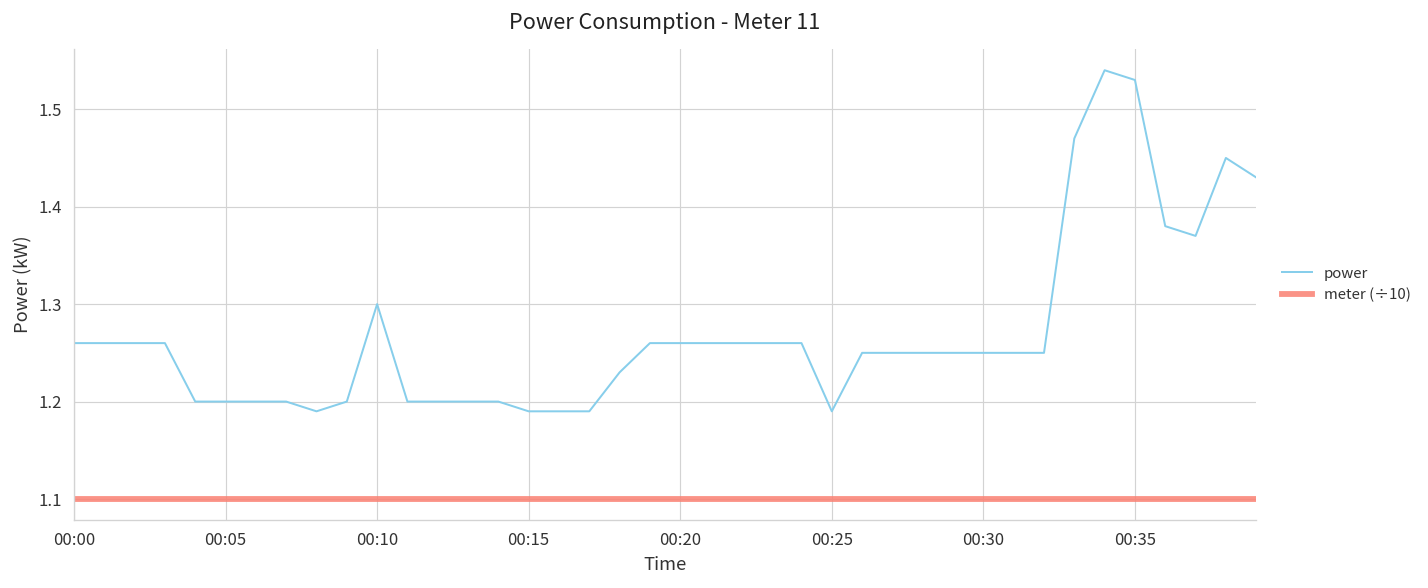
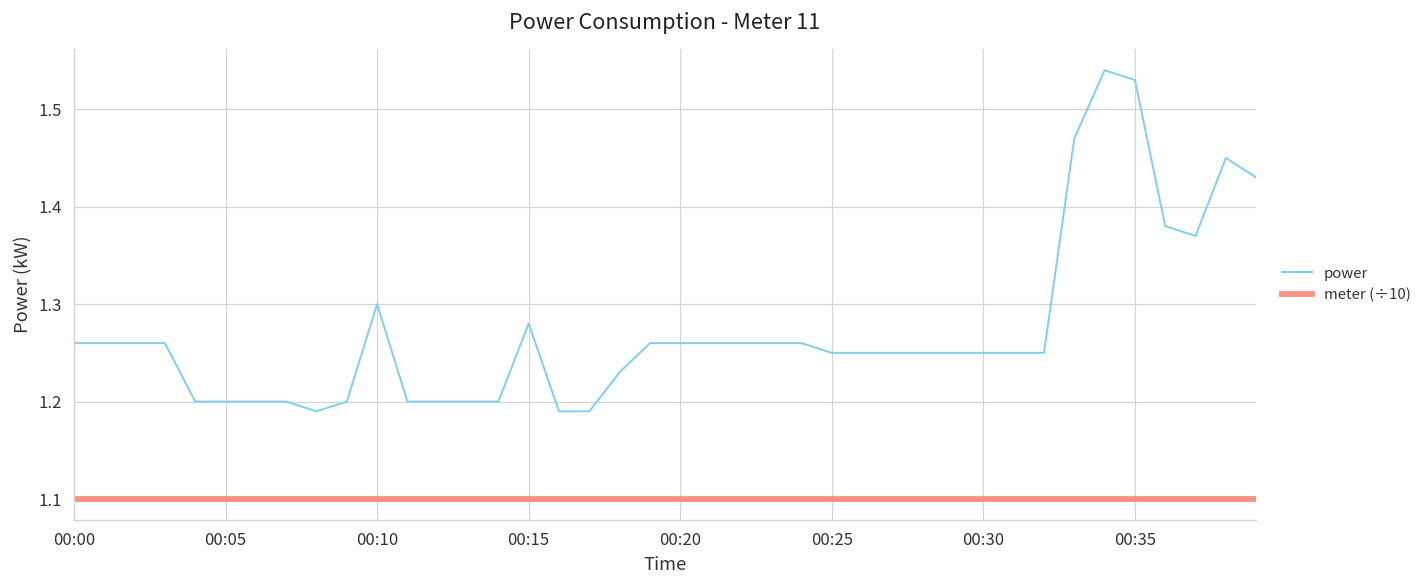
power, 00:15: 1.19 -> 1.28
power, 00:25: 1.19 -> 1.25
